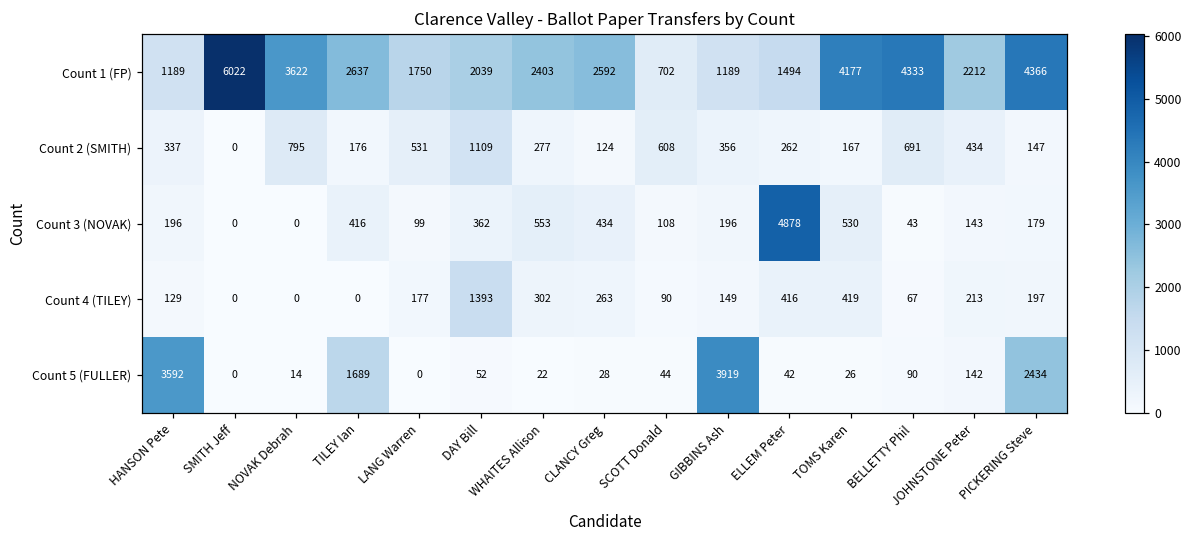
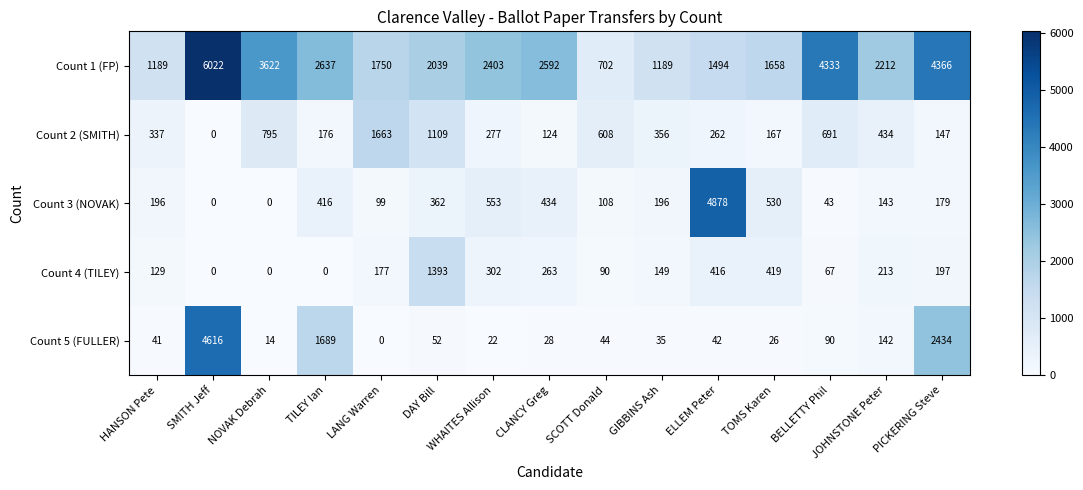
Count 1 (FP), TOMS Karen: 4177 -> 1658
Count 2 (SMITH), LANG Warren: 531 -> 1663
Count 5 (FULLER), HANSON Pete: 3592 -> 41
Count 5 (FULLER), SMITH Jeff: 0 -> 4616
Count 5 (FULLER), GIBBINS Ash: 3919 -> 35
